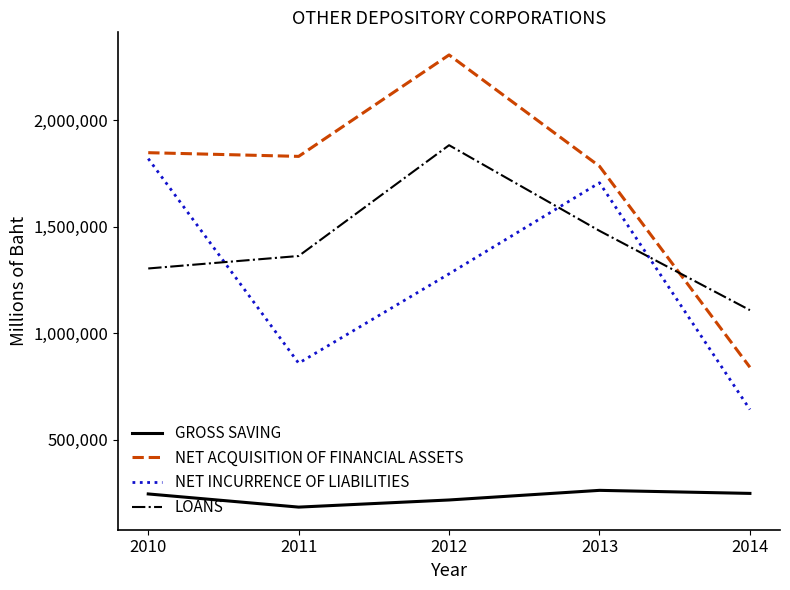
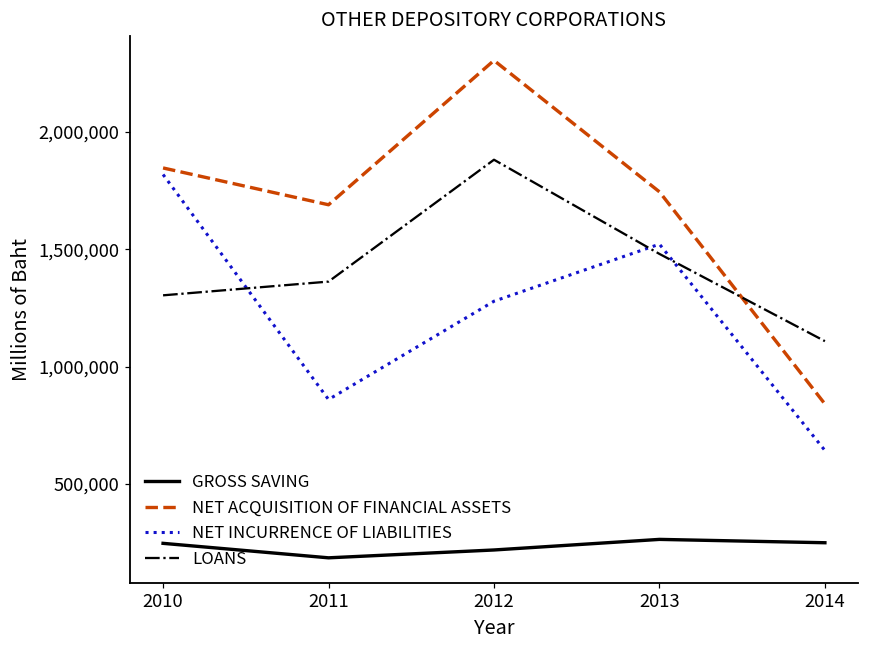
NET ACQUISITION OF FINANCIAL ASSETS, 2011: 1,830,000 -> 1,690,000
NET ACQUISITION OF FINANCIAL ASSETS, 2013: 1,780,000 -> 1,750,000
NET INCURRENCE OF LIABILITIES, 2013: 1,710,000 -> 1,520,000
